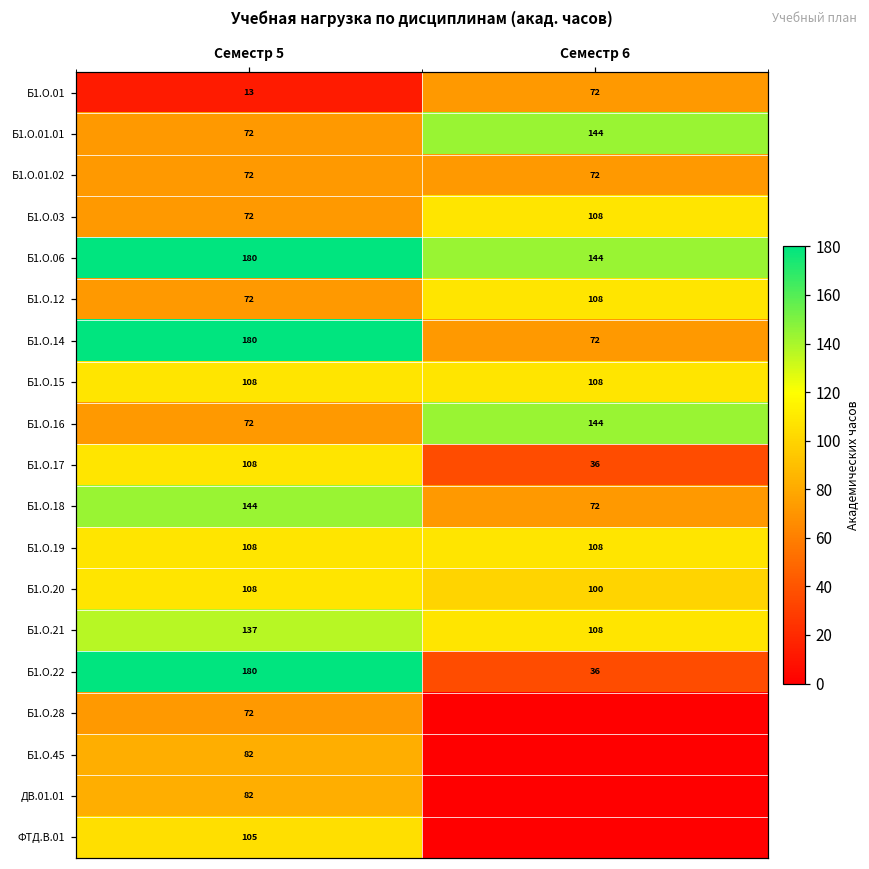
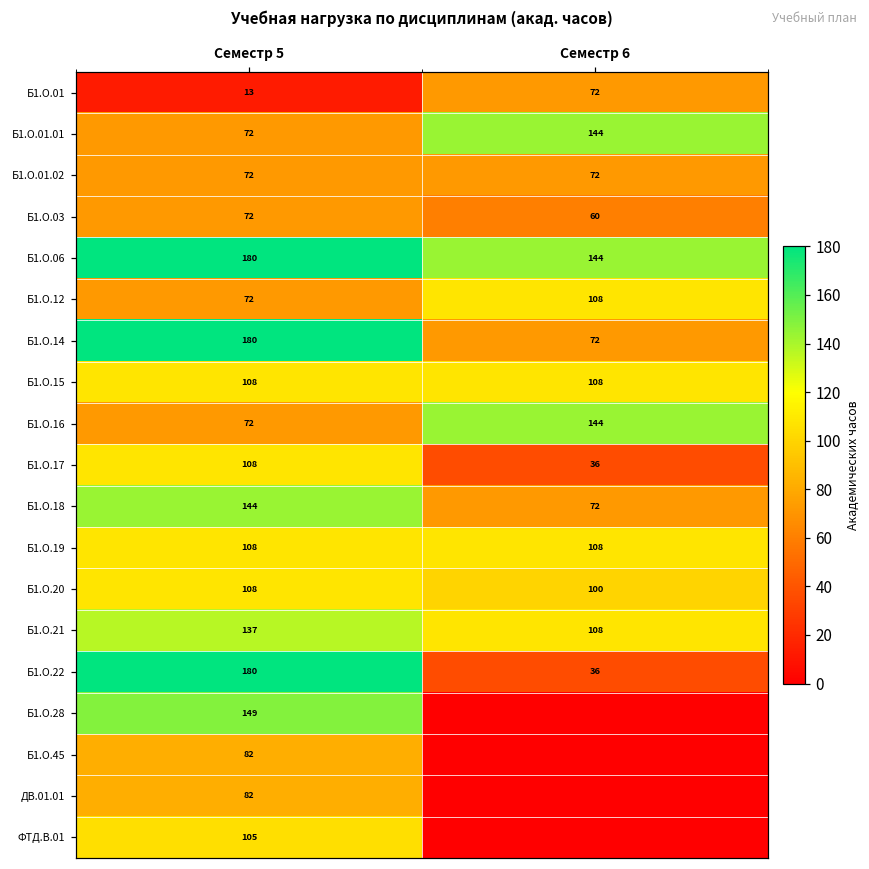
Б1.О.03, Семестр 6: 108 -> 60
Б1.О.28, Семестр 5: 72 -> 149
